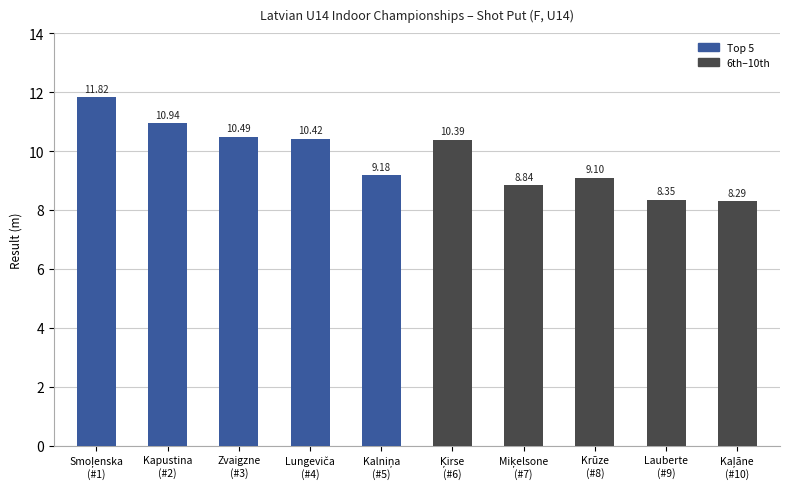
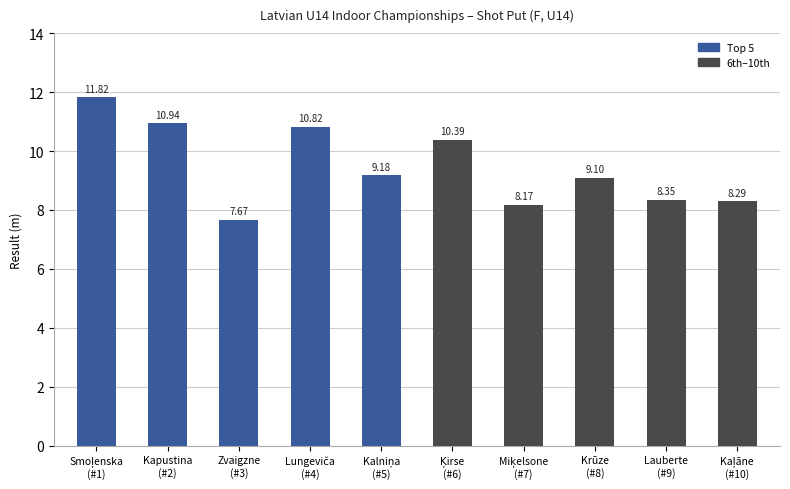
Zvaigzne (#3): 10.49 -> 7.67
Lungeviča (#4): 10.42 -> 10.82
Miķelsone (#7): 8.84 -> 8.17
